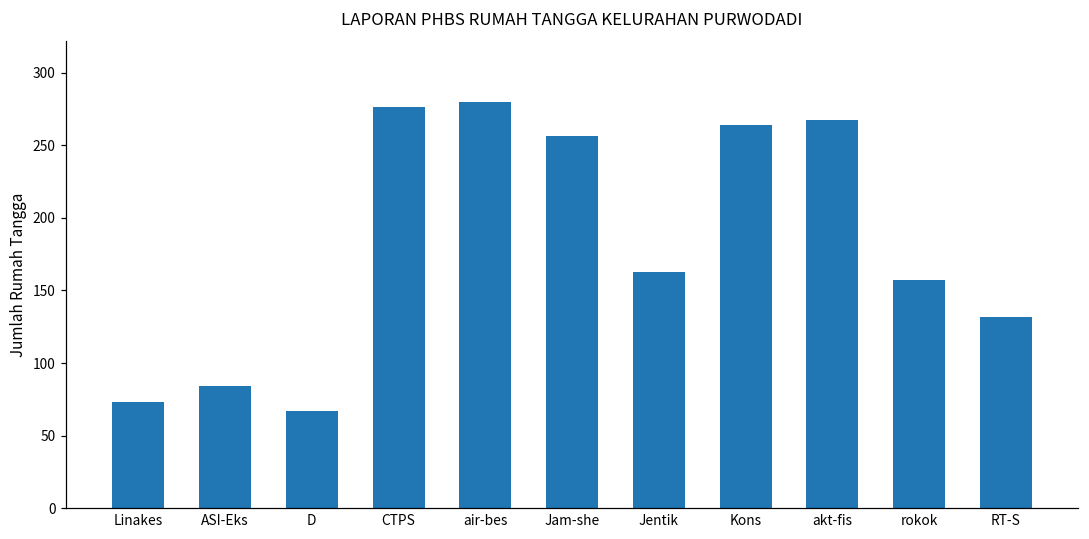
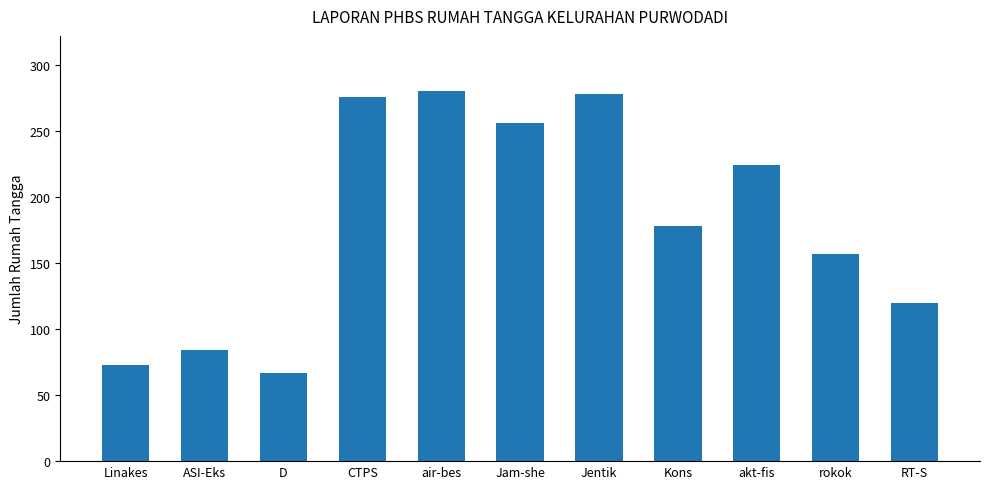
Jentik: 163 -> 278
Kons: 264 -> 178
akt-fis: 267 -> 224
RT-S: 132 -> 120
